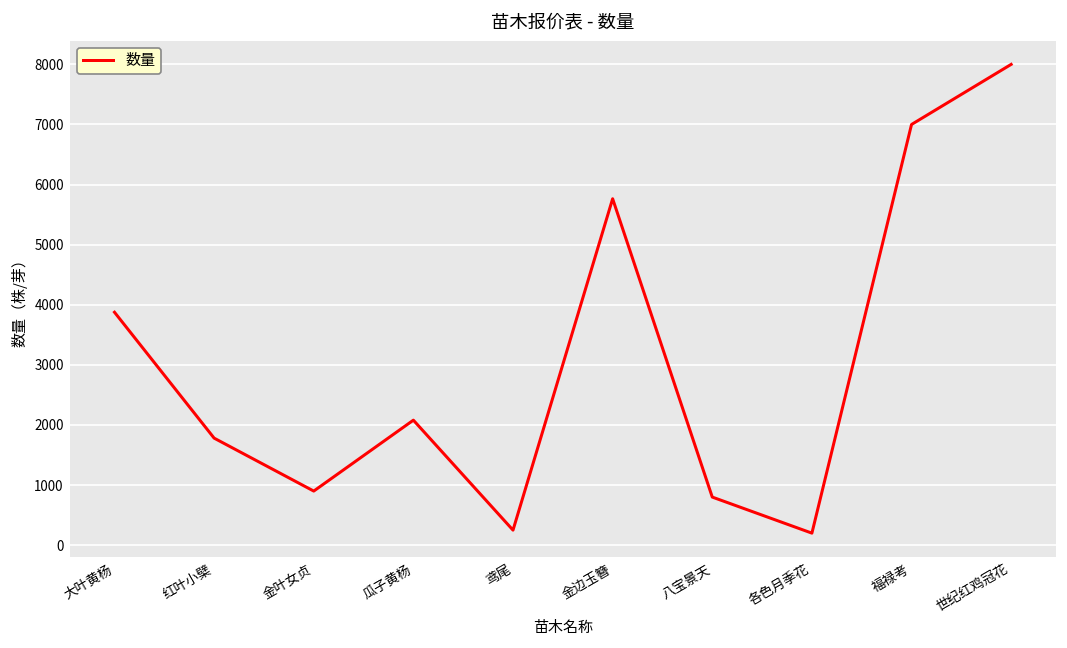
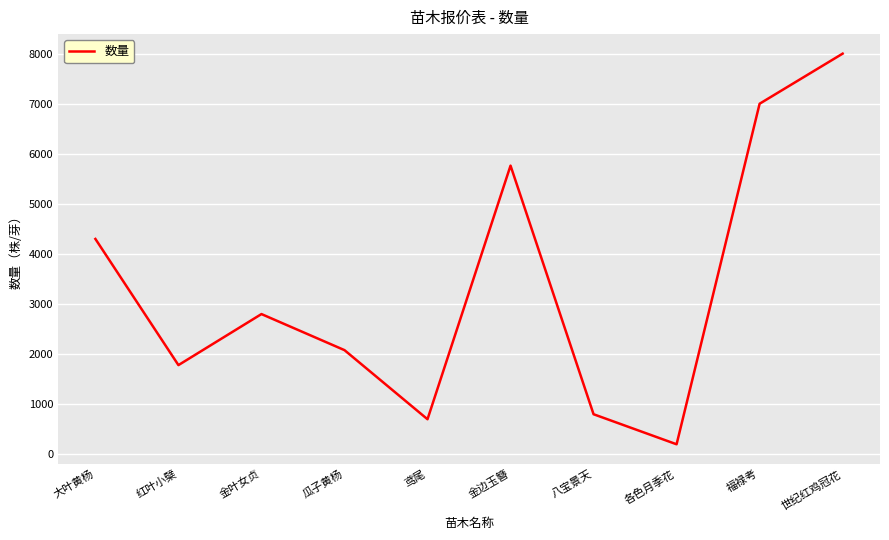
大叶黄杨: 3900 -> 4300
金叶女贞: 900 -> 2800
鸢尾: 300 -> 700
